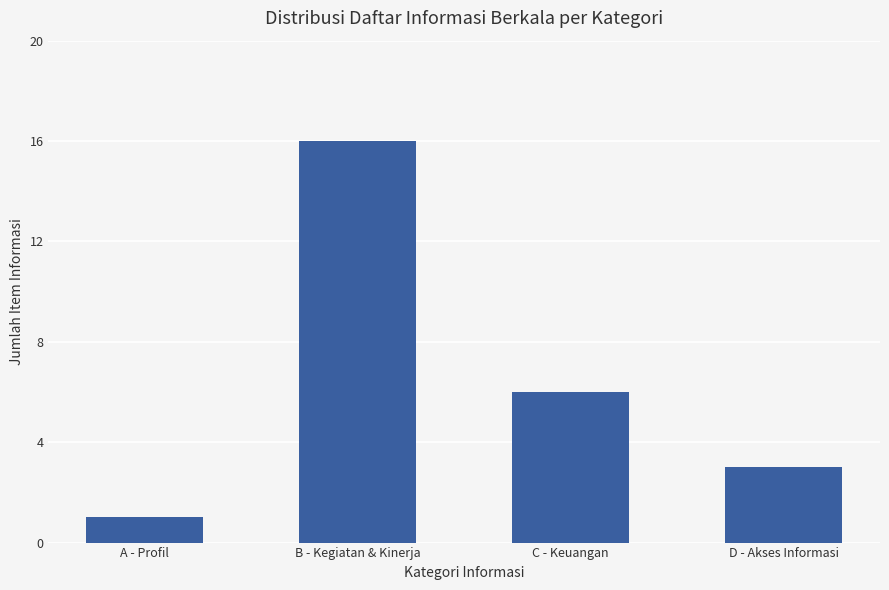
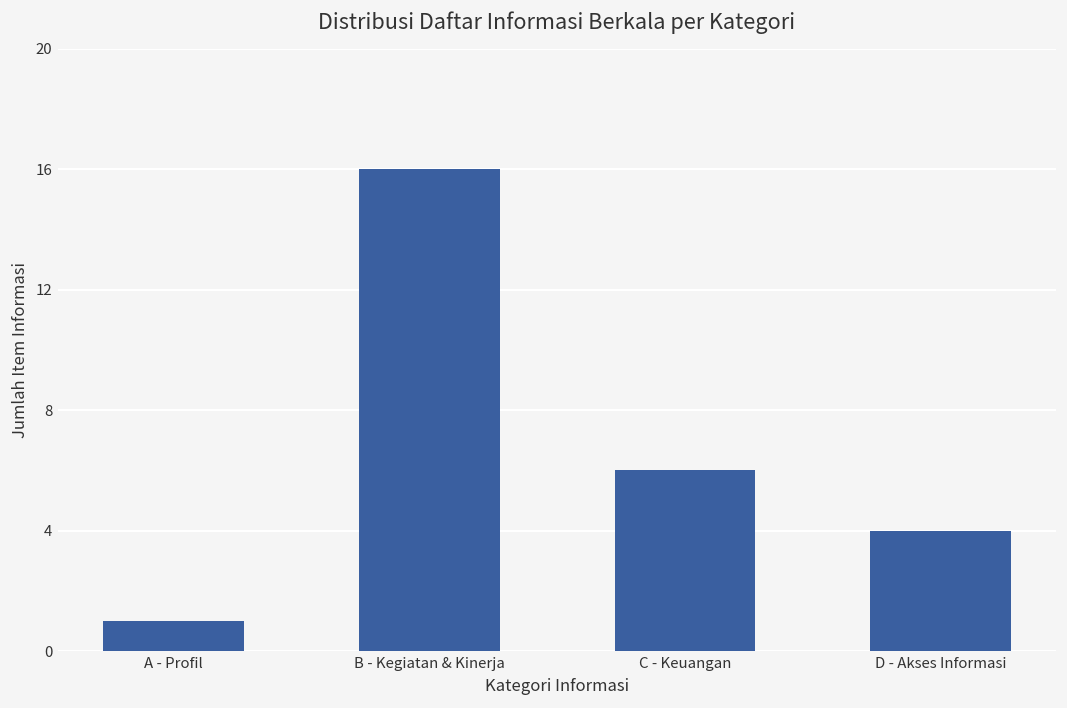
D - Akses Informasi: 3 -> 4
